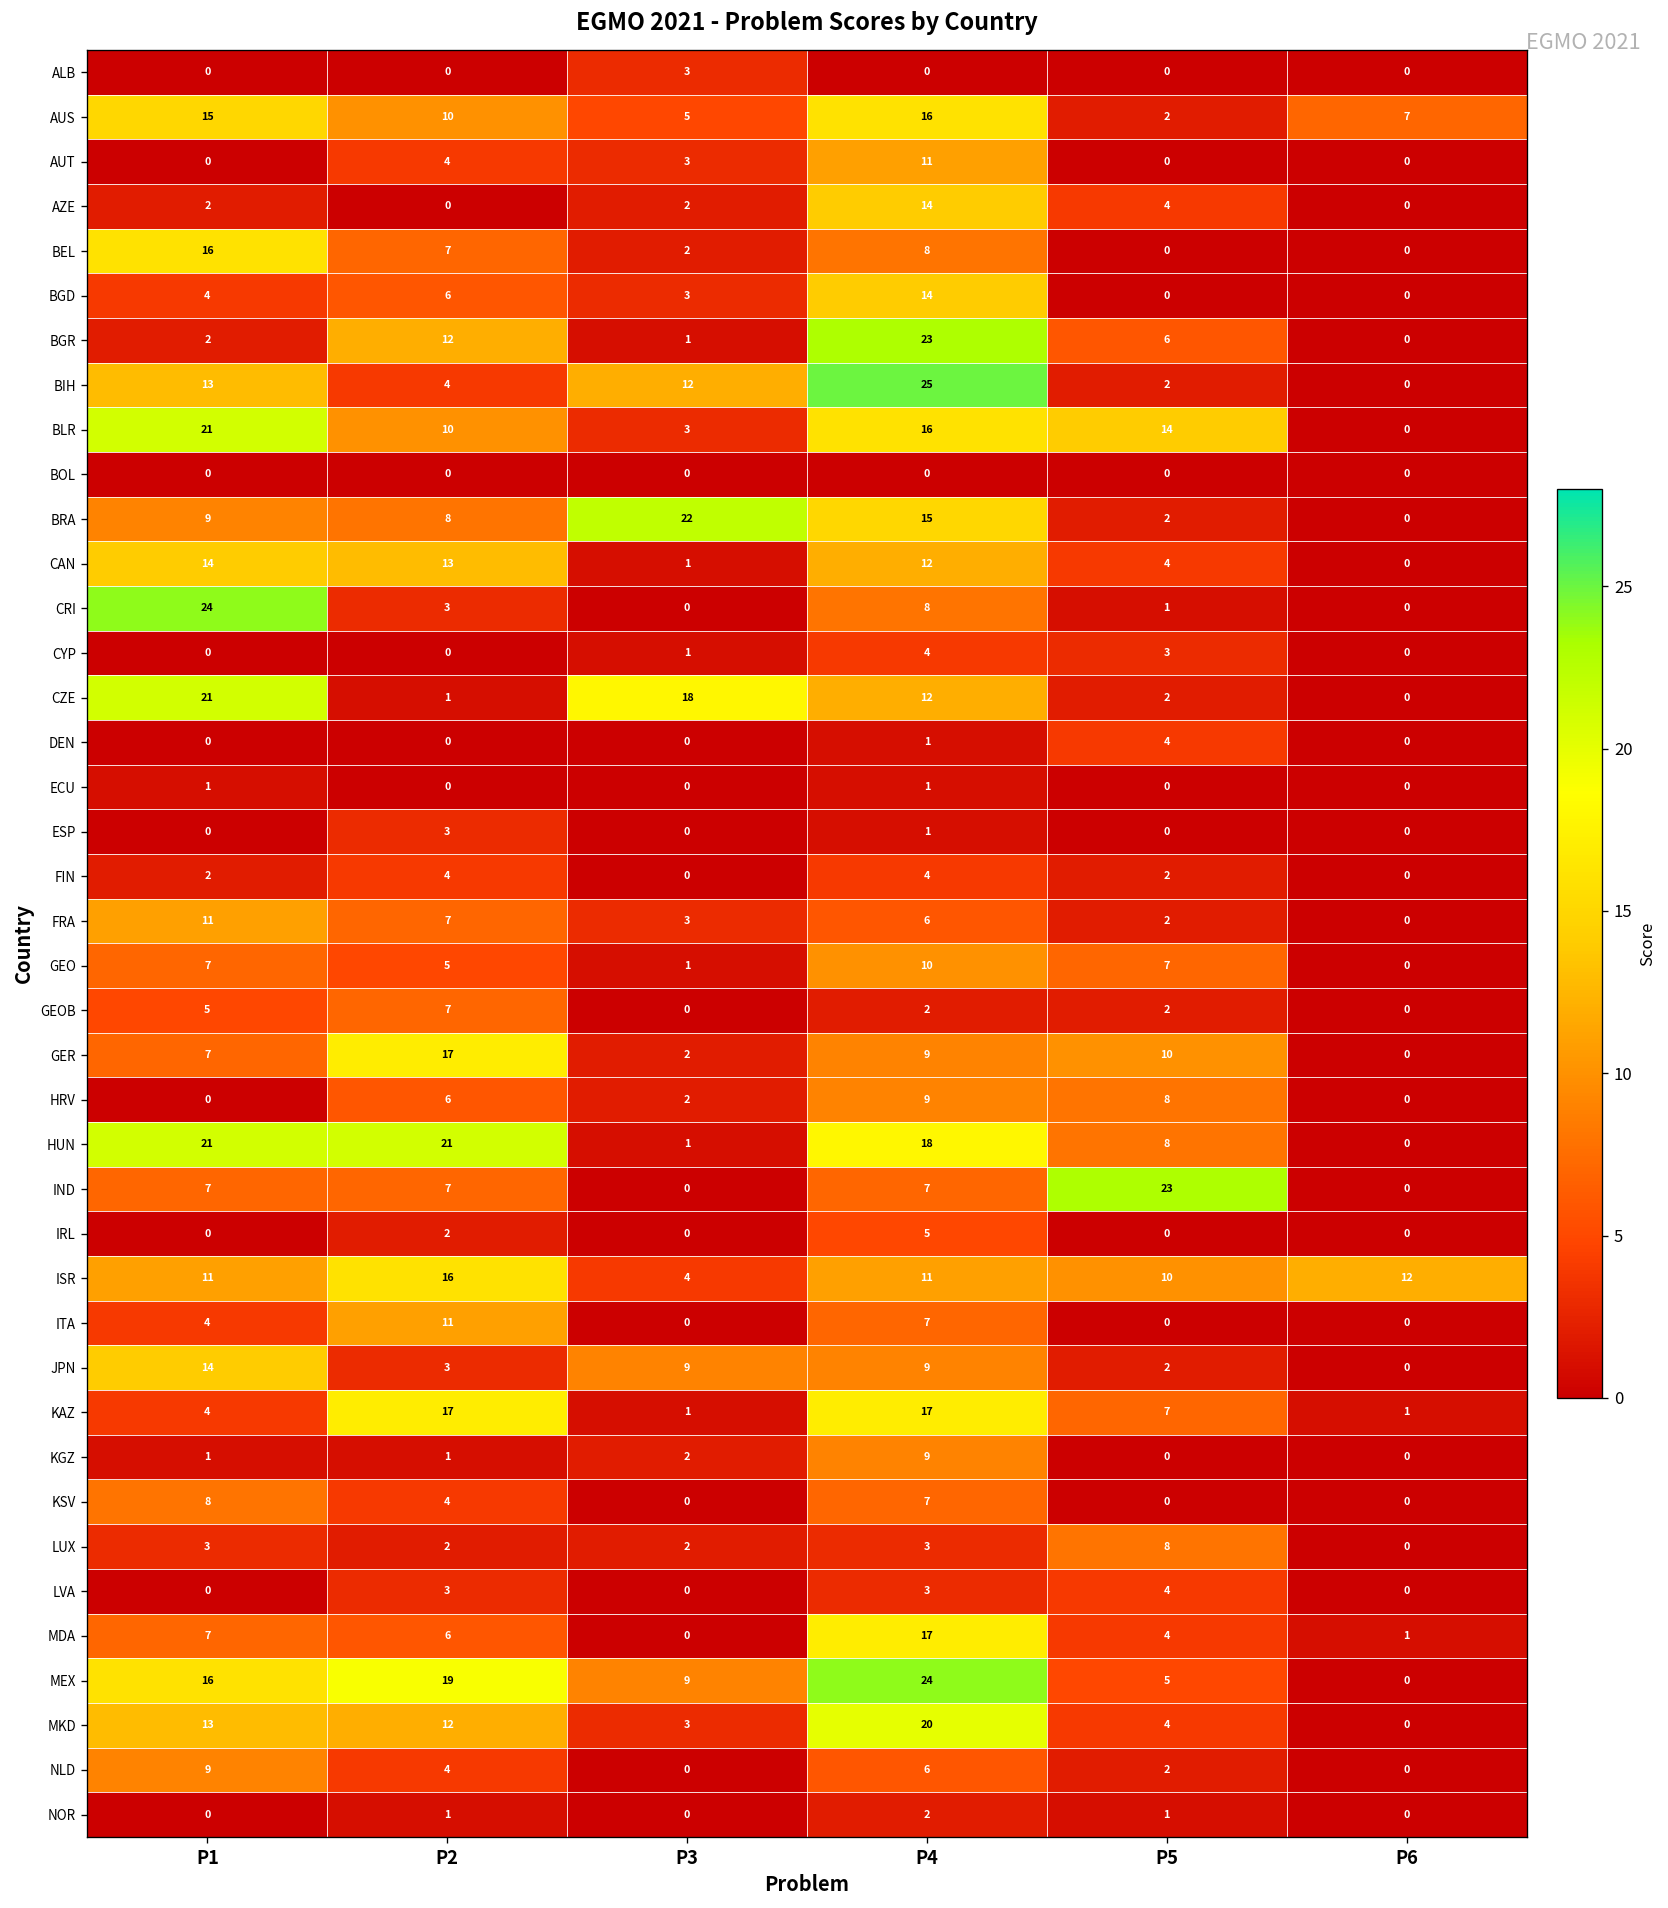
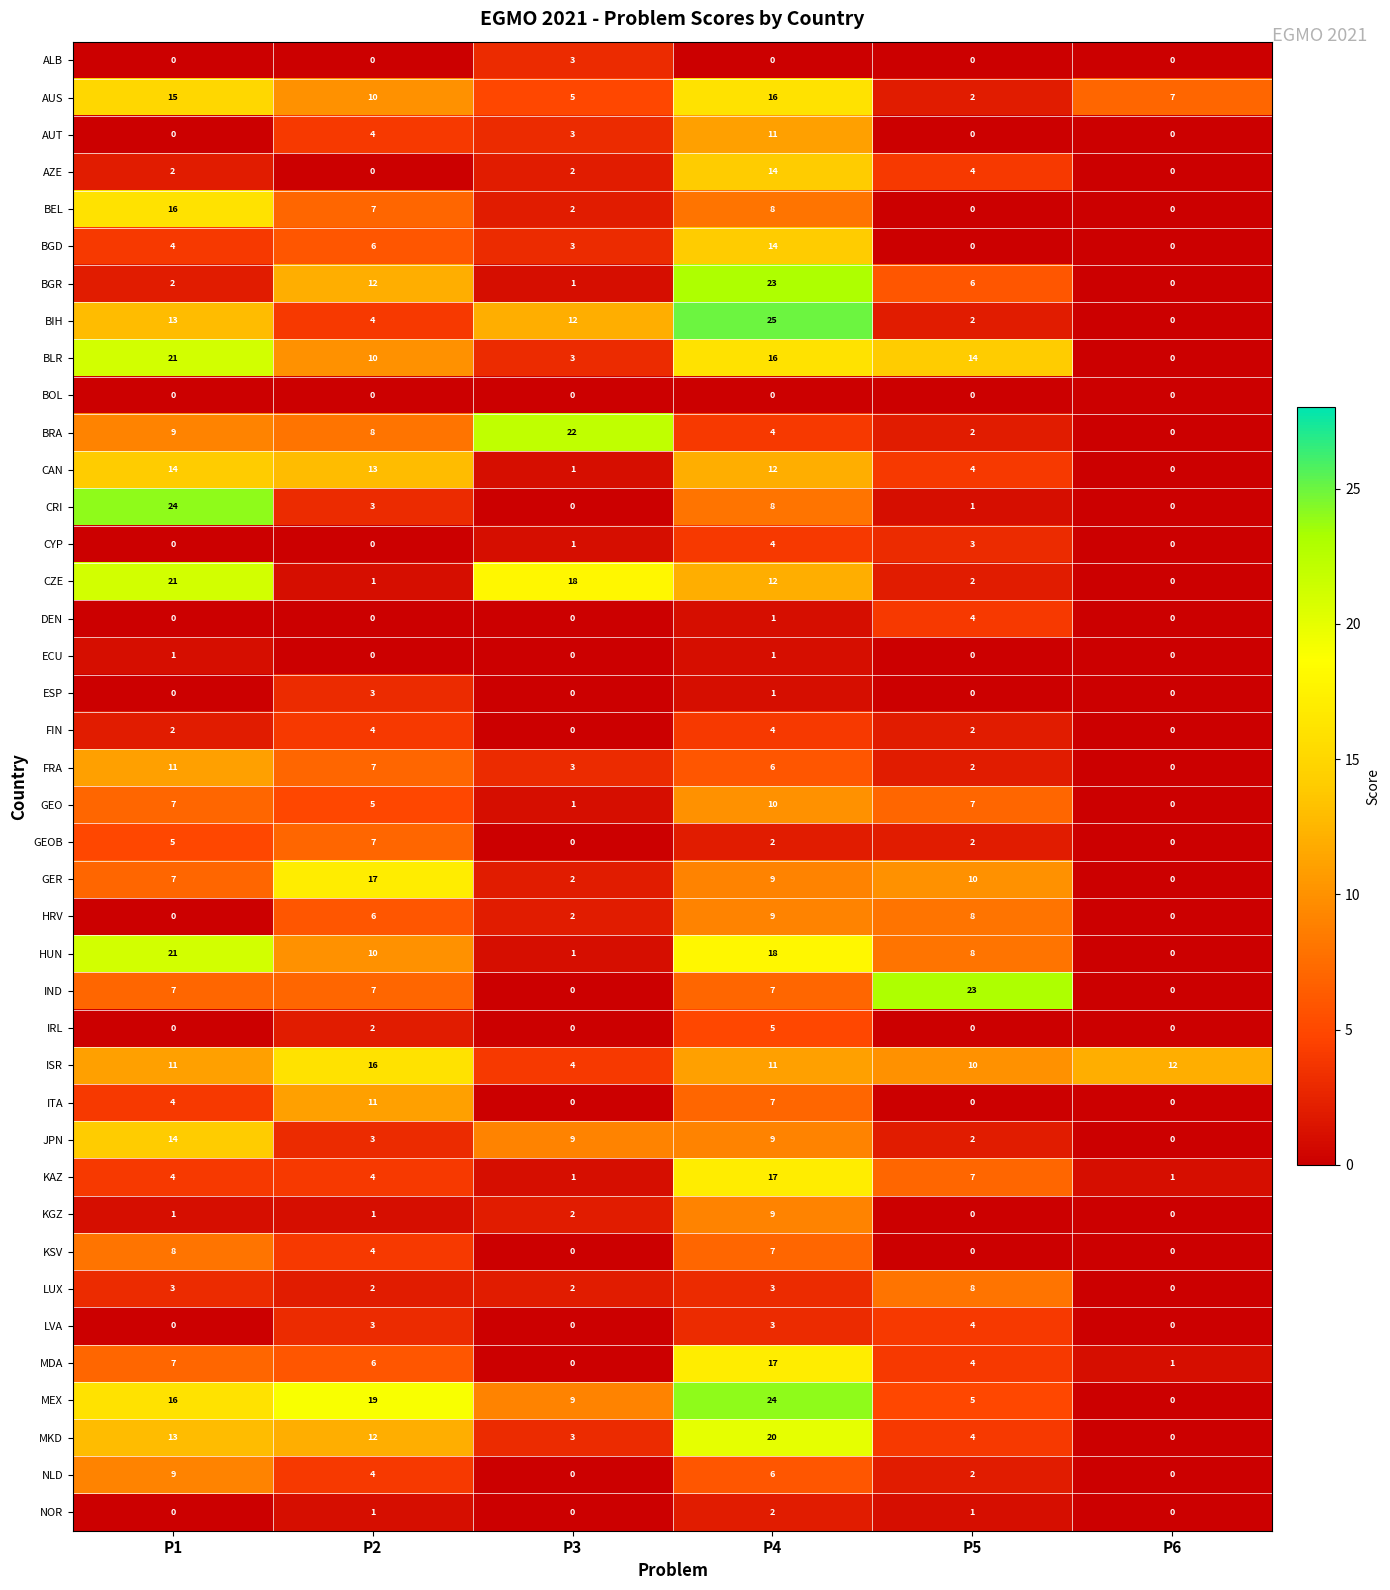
BRA, P4: 15 -> 4
HUN, P2: 21 -> 10
KAZ, P2: 17 -> 4
